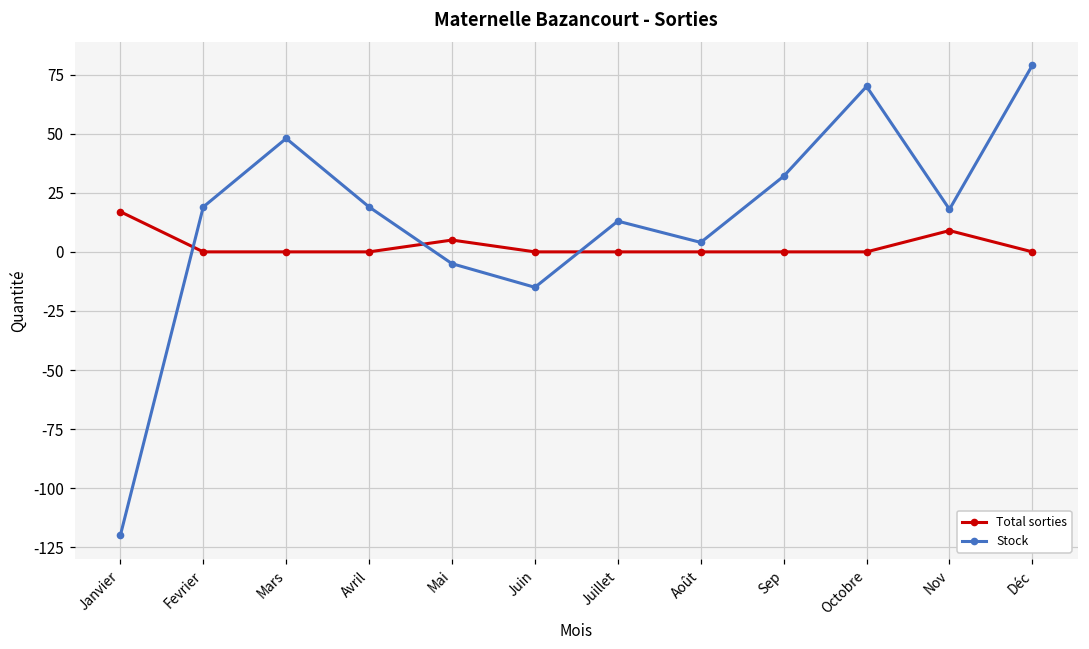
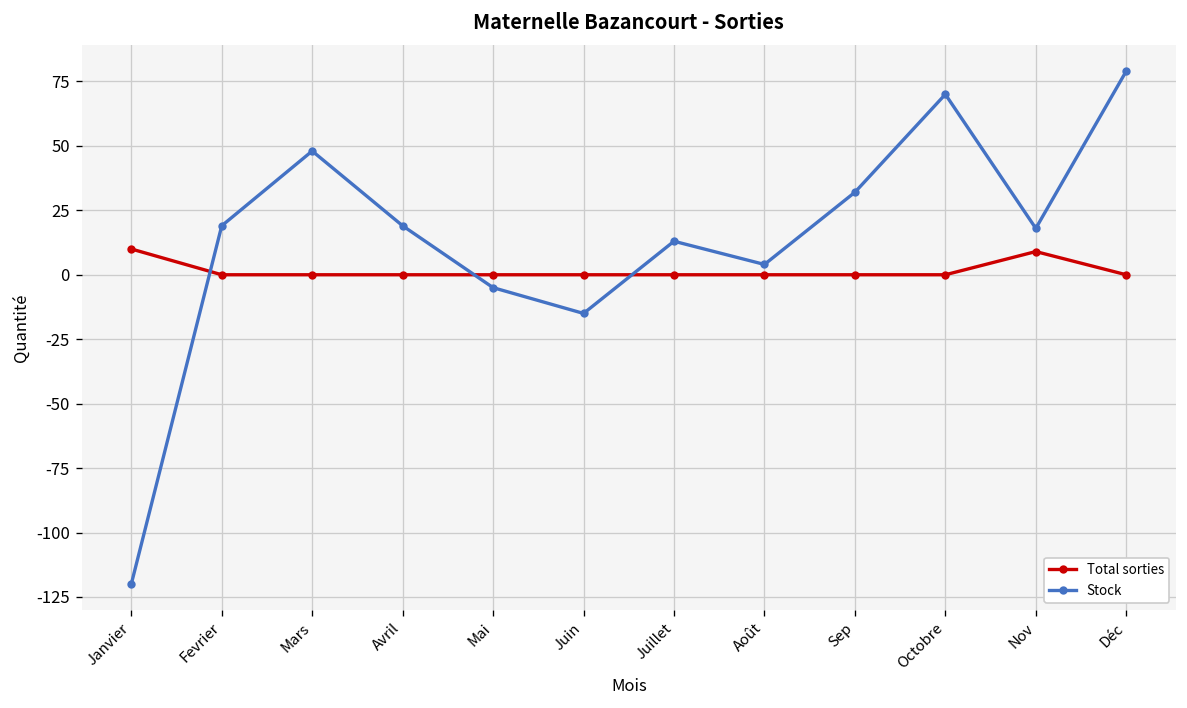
Total sorties, Janvier: 17 -> 10
Total sorties, Mai: 5 -> 0
